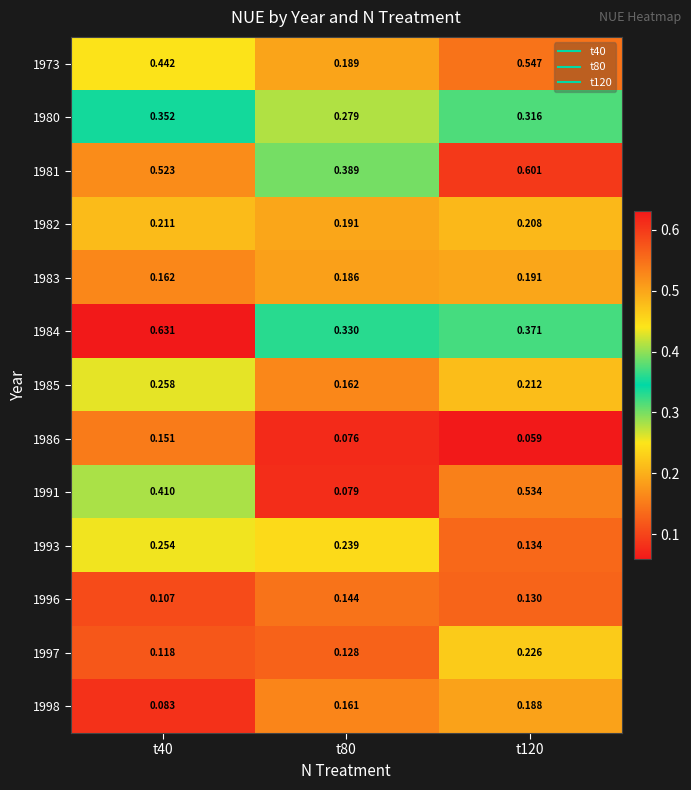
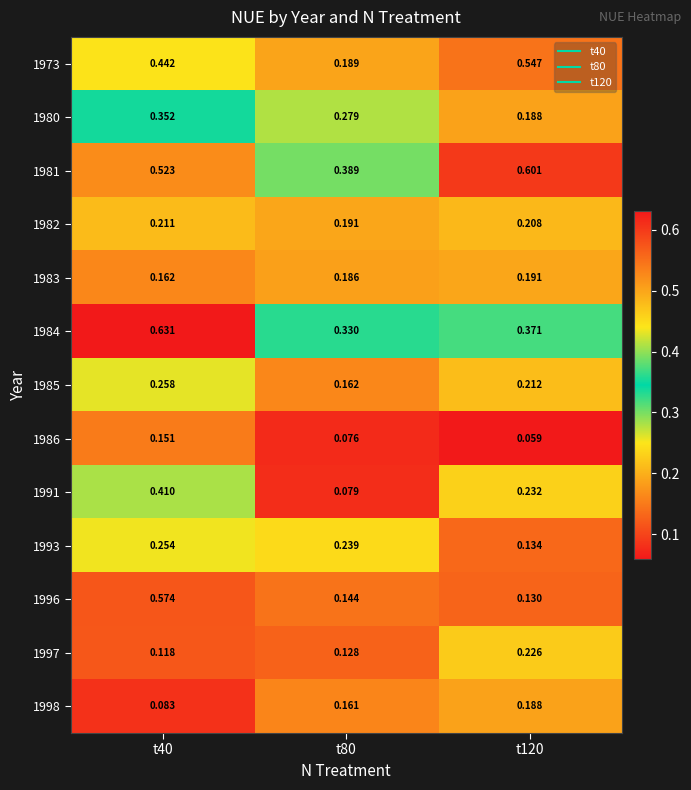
1980, t120: 0.316 -> 0.188
1991, t120: 0.534 -> 0.232
1996, t40: 0.107 -> 0.574
